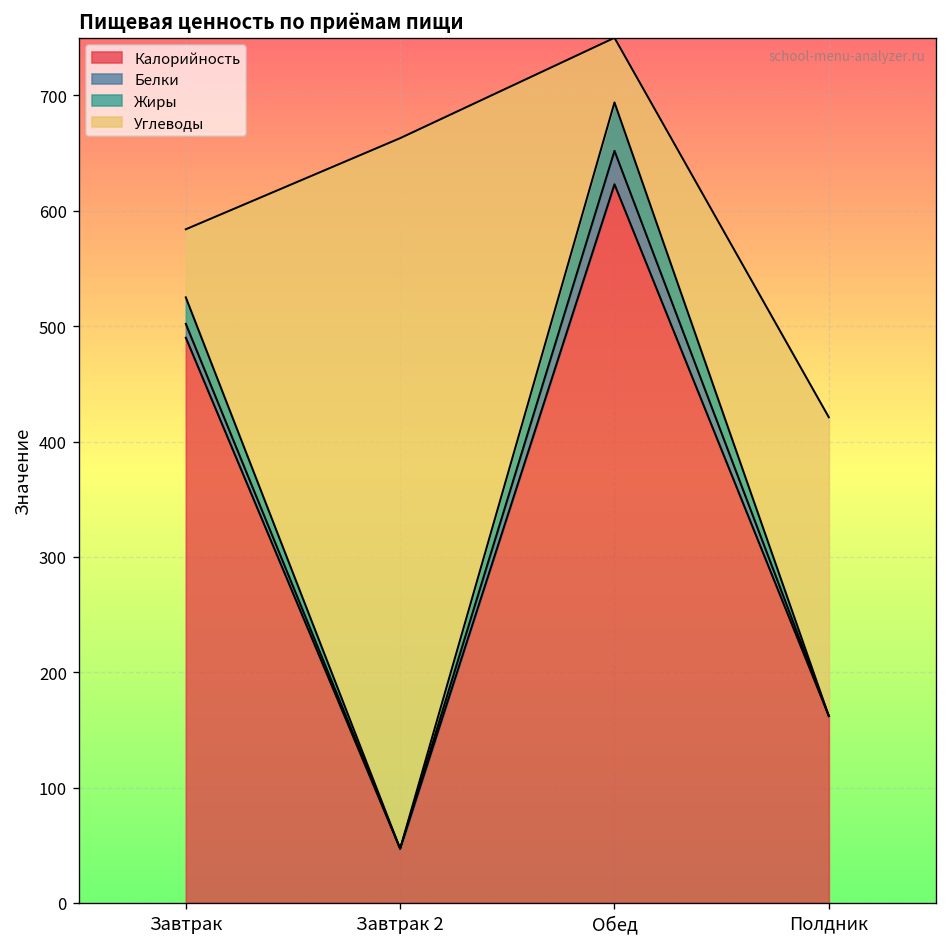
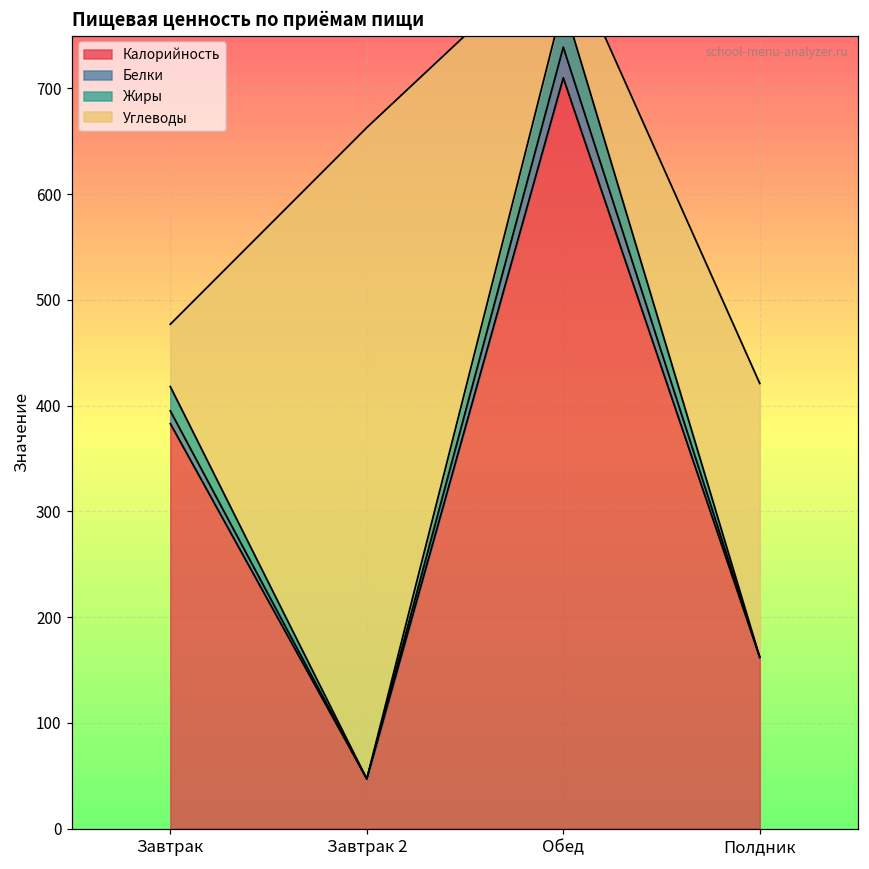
Калорийность, Завтрак: 490 -> 380
Калорийность, Обед: 620 -> 710
